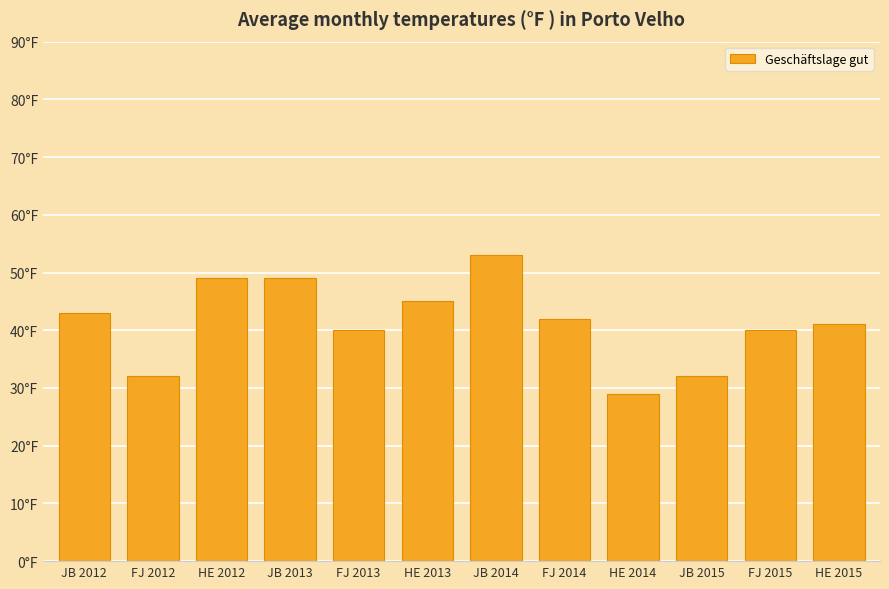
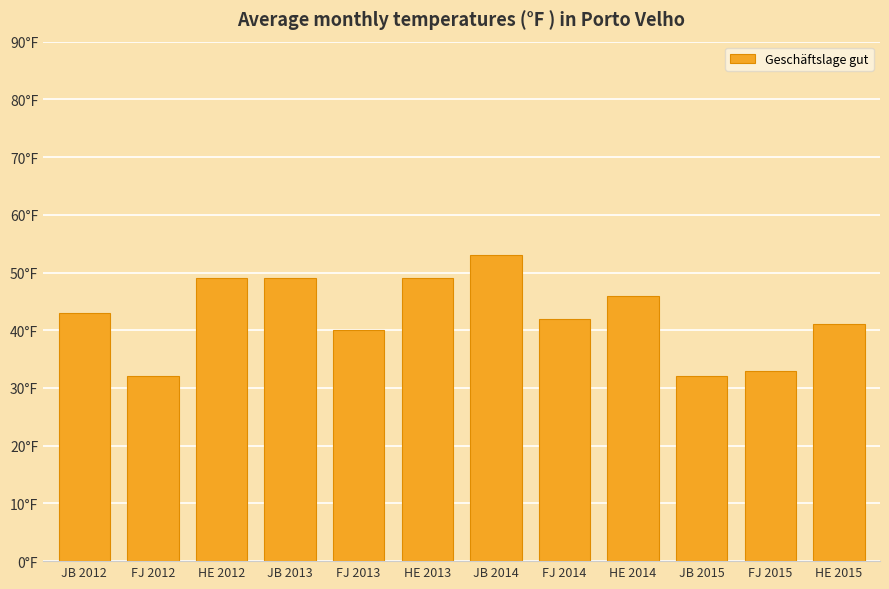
HE 2013: 45°F -> 49°F
HE 2014: 29°F -> 46°F
FJ 2015: 40°F -> 33°F
